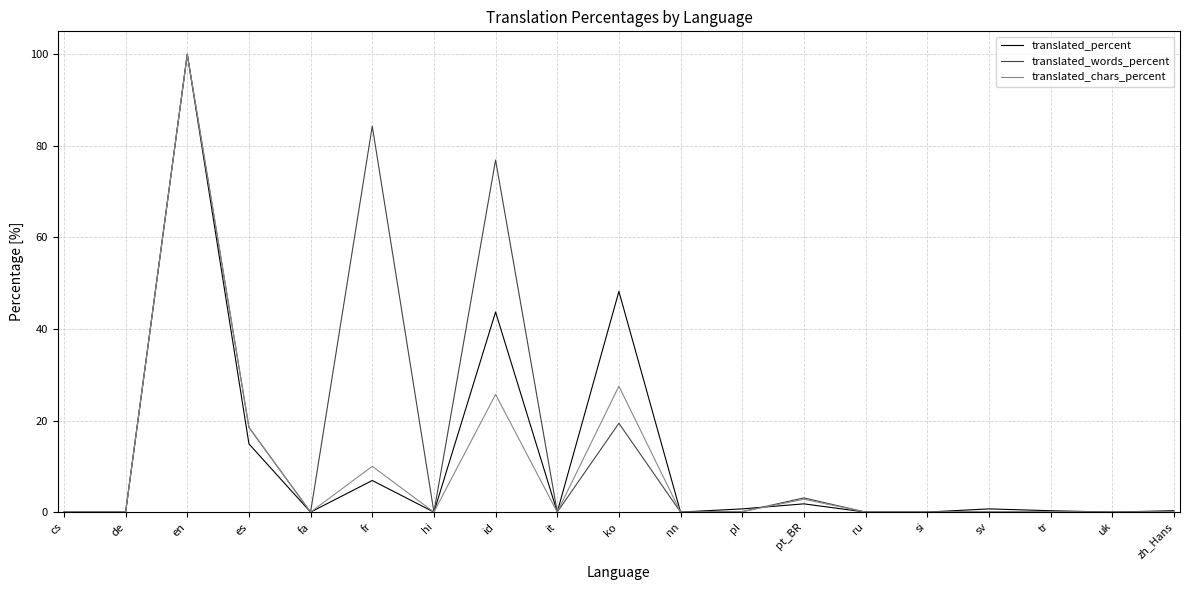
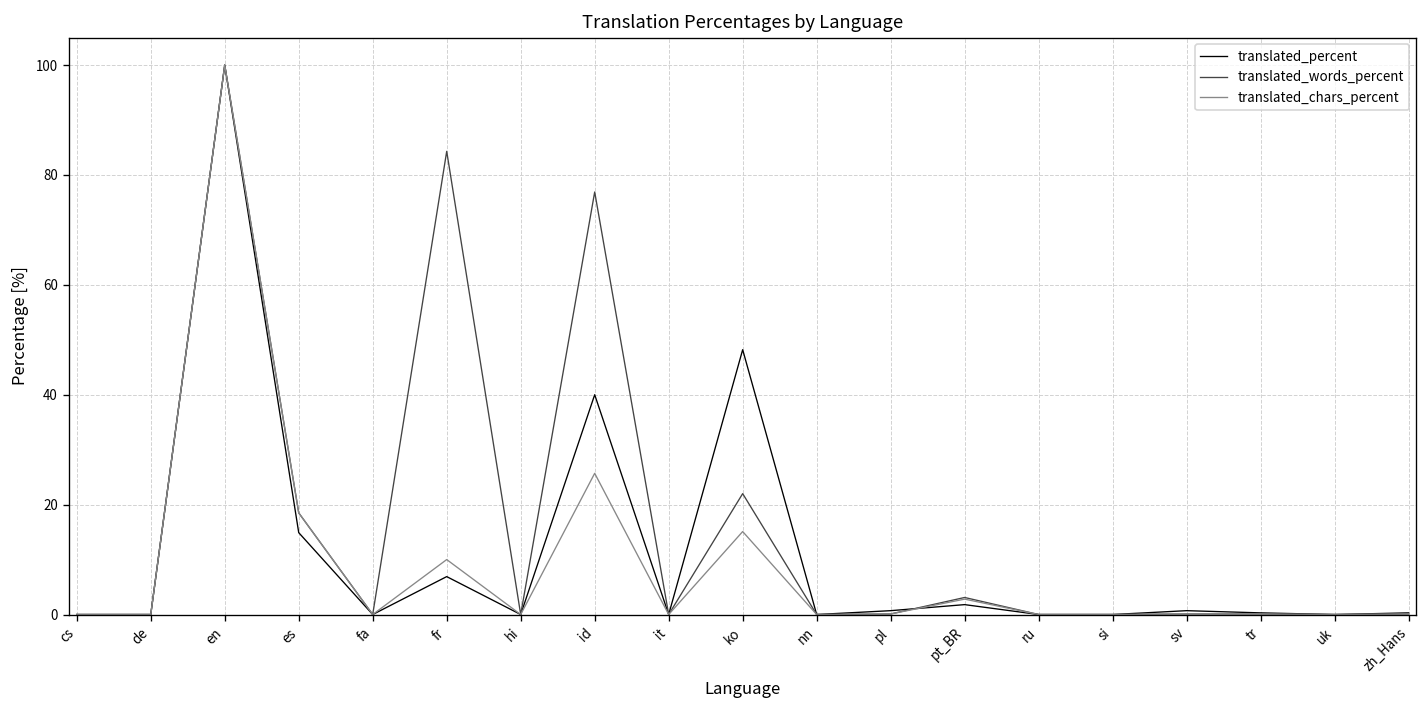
translated_percent, id: 44 -> 40
translated_words_percent, ko: 19 -> 22
translated_chars_percent, ko: 28 -> 15
